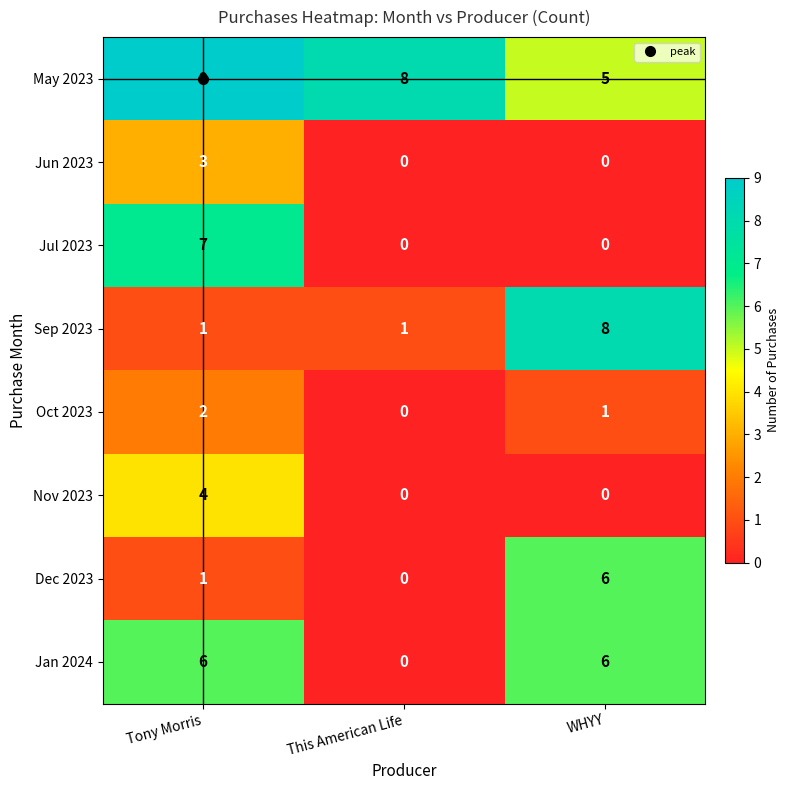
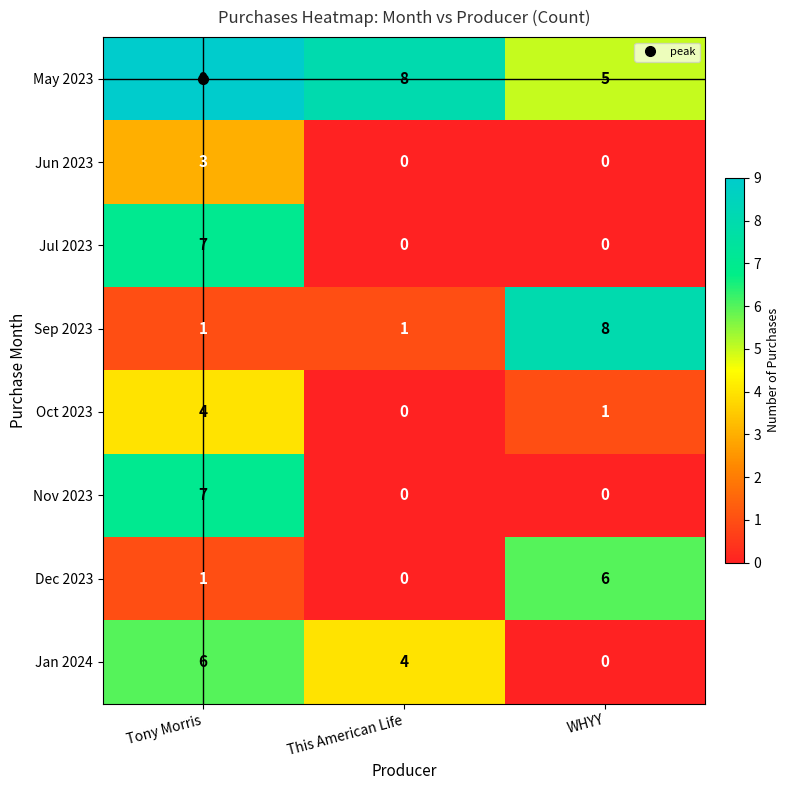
Oct 2023, Tony Morris: 2 -> 4
Nov 2023, Tony Morris: 4 -> 7
Jan 2024, This American Life: 0 -> 4
Jan 2024, WHYY: 6 -> 0
